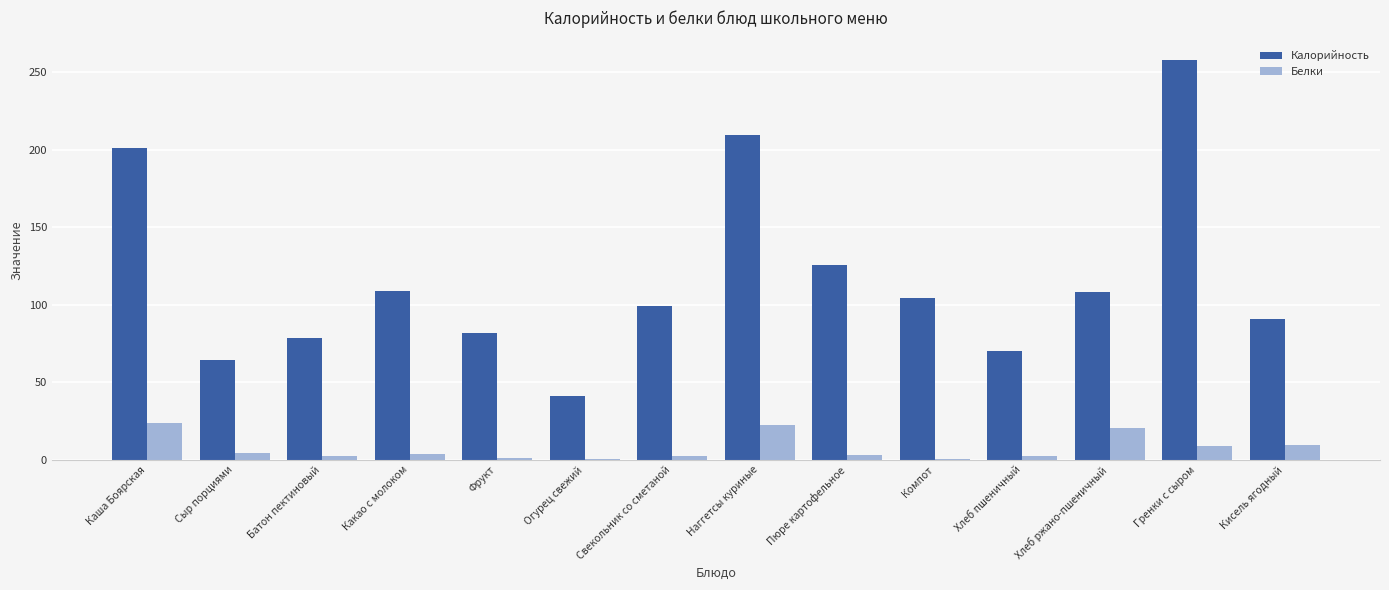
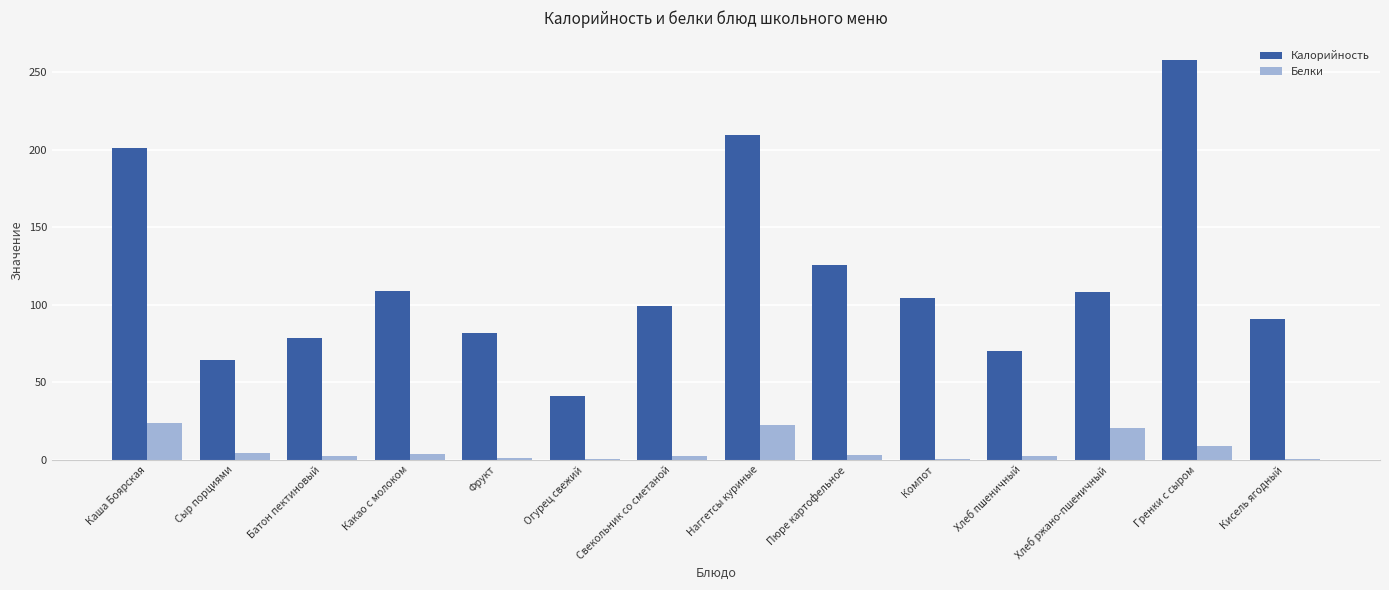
Белки, Кисель ягодный: 10 -> 0
